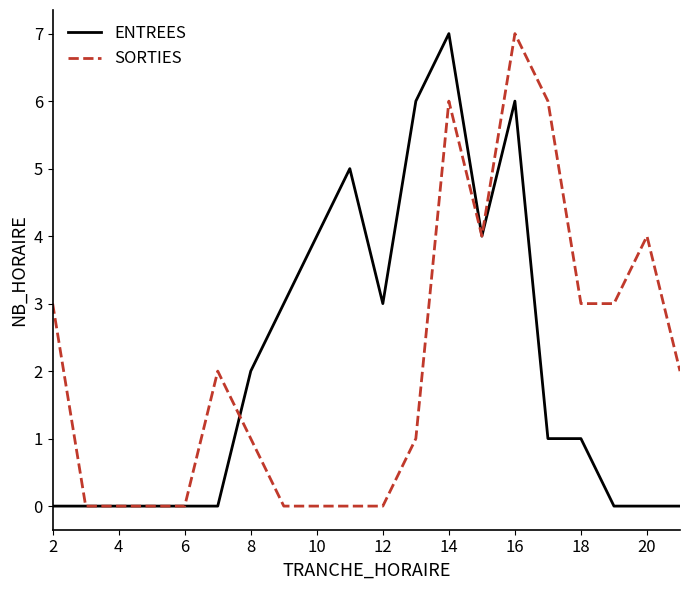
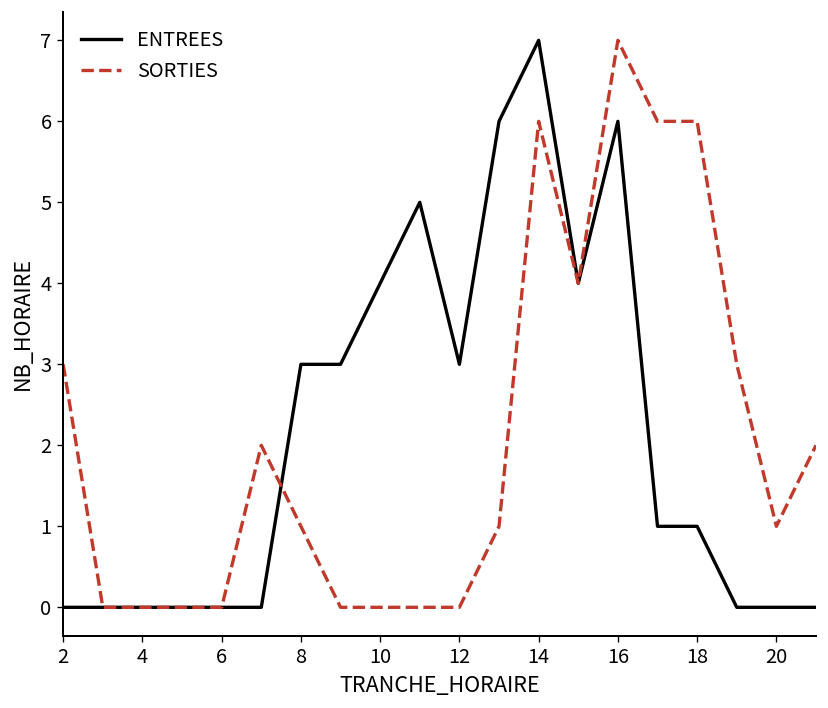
ENTREES, 8: 2 -> 3
SORTIES, 18: 3 -> 6
SORTIES, 20: 4 -> 1
